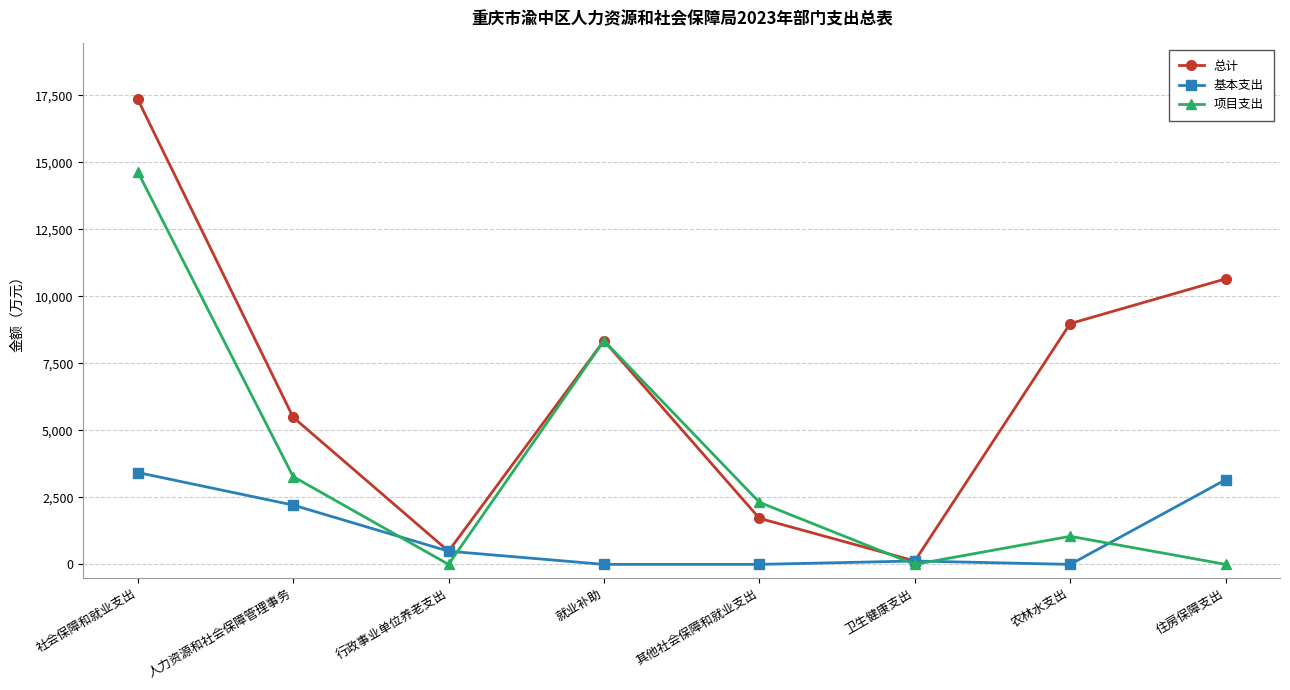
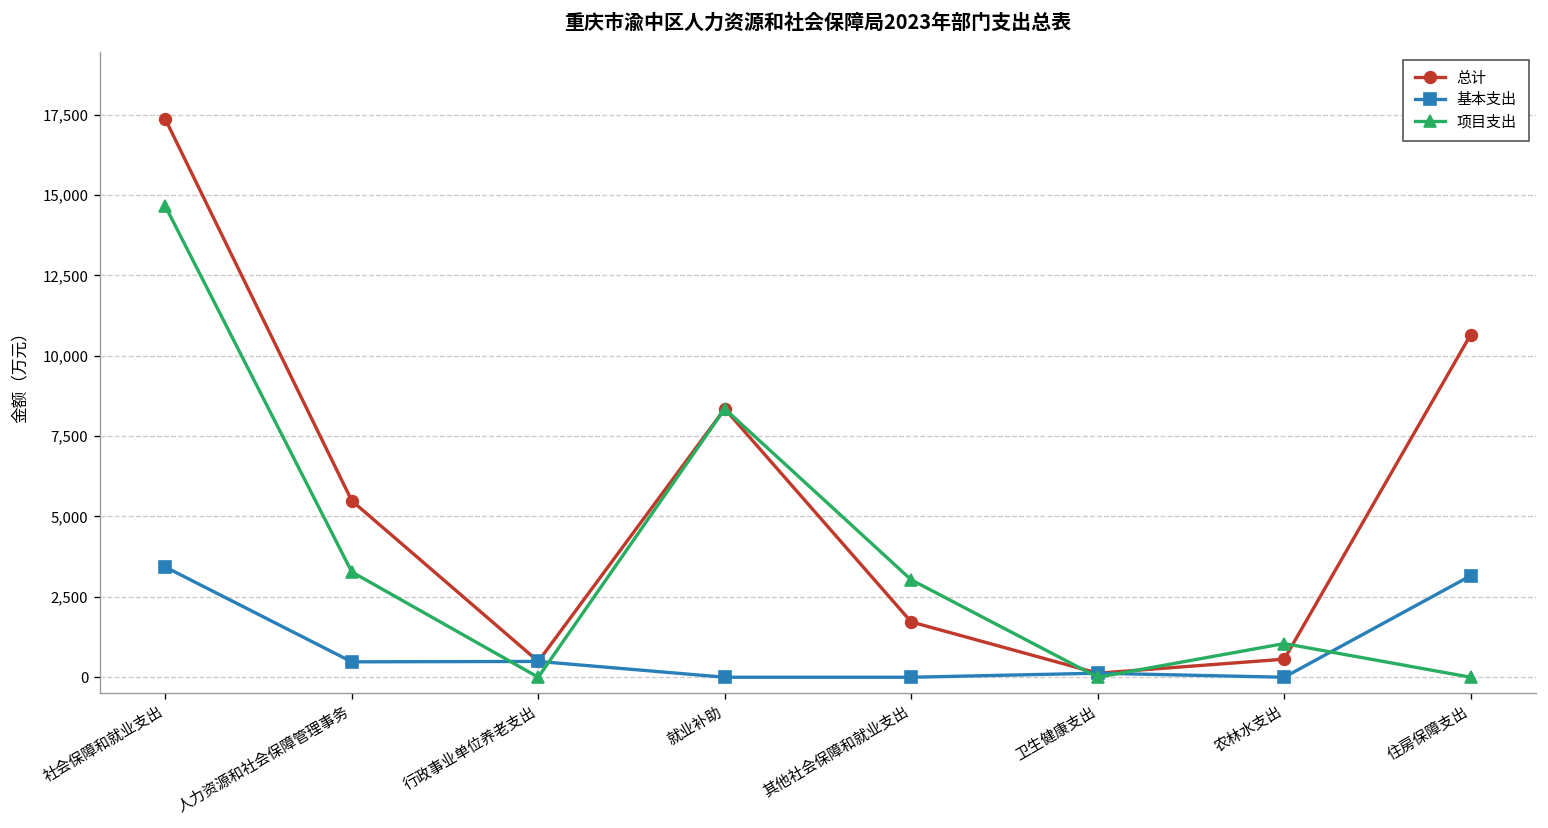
基本支出, 人力资源和社会保障管理事务: 2,200 -> 500
项目支出, 其他社会保障和就业支出: 2,300 -> 3,000
总计, 农林水支出: 9,000 -> 600
